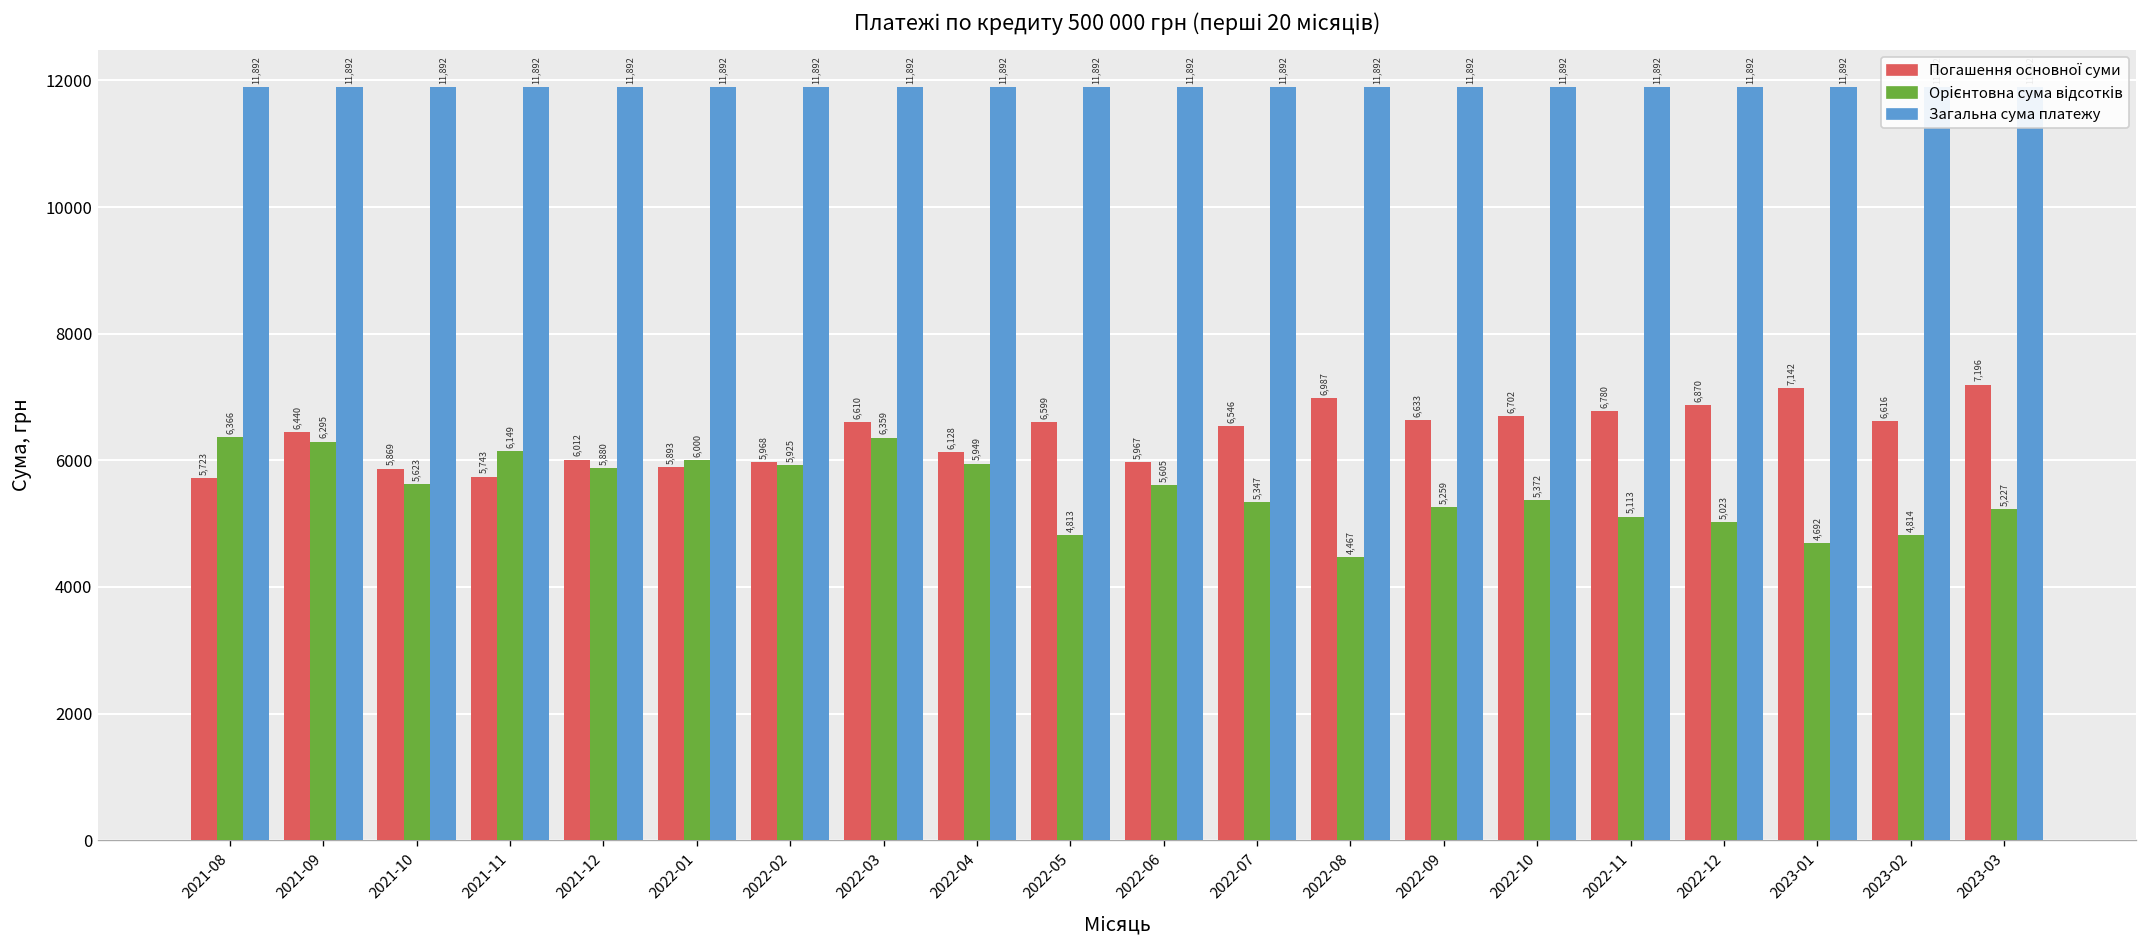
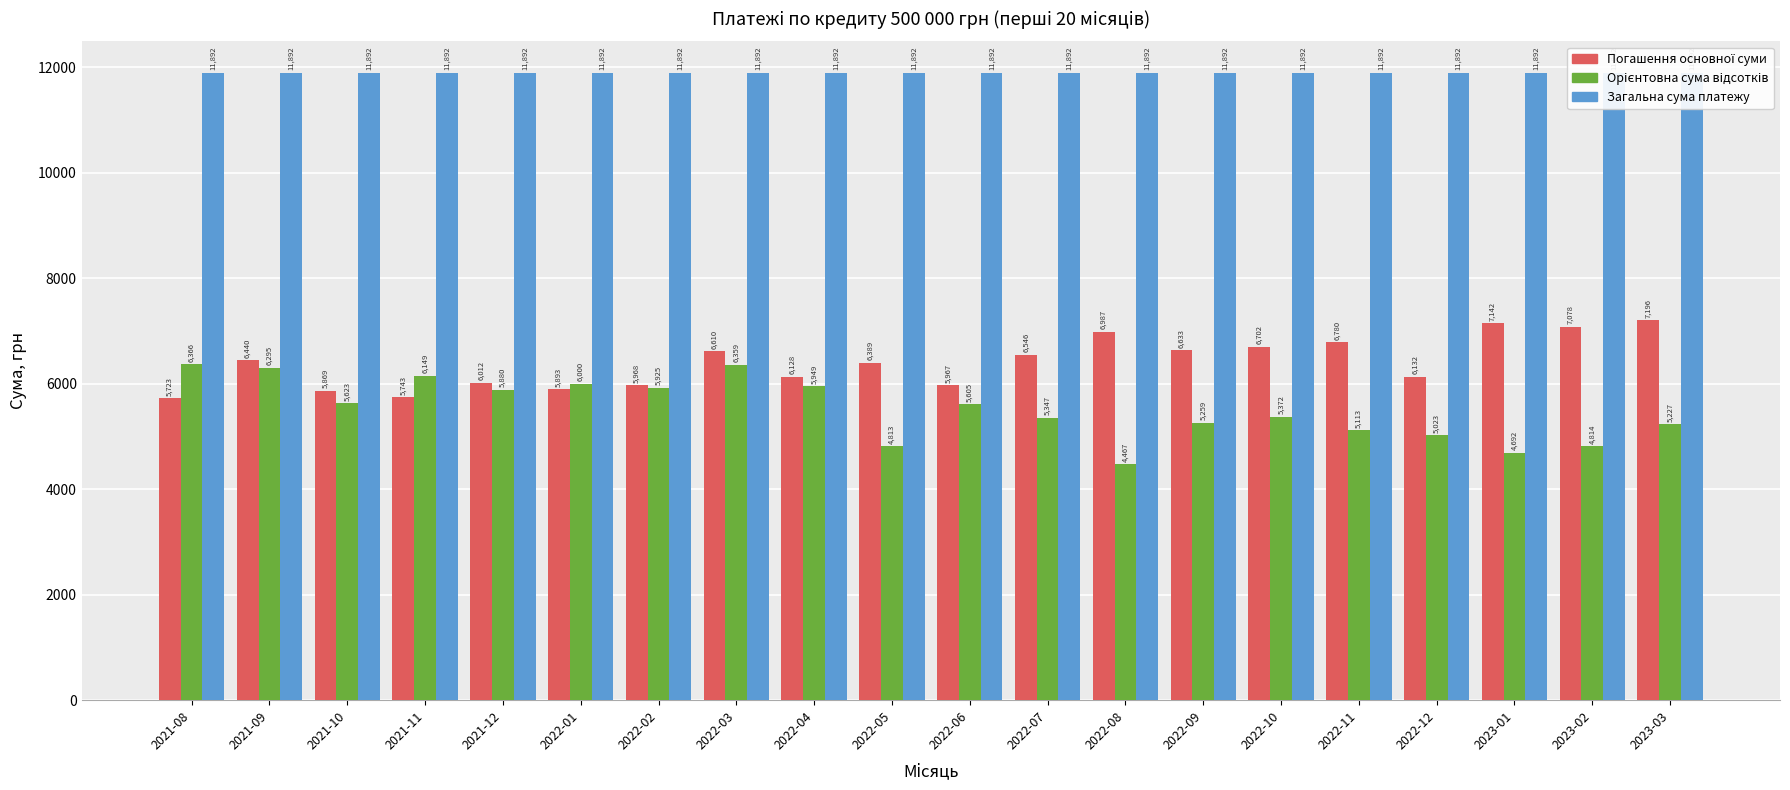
Погашення основної суми, 2022-05: 6,599 -> 6,389
Погашення основної суми, 2022-12: 6,870 -> 6,132
Погашення основної суми, 2023-02: 6,616 -> 7,078
